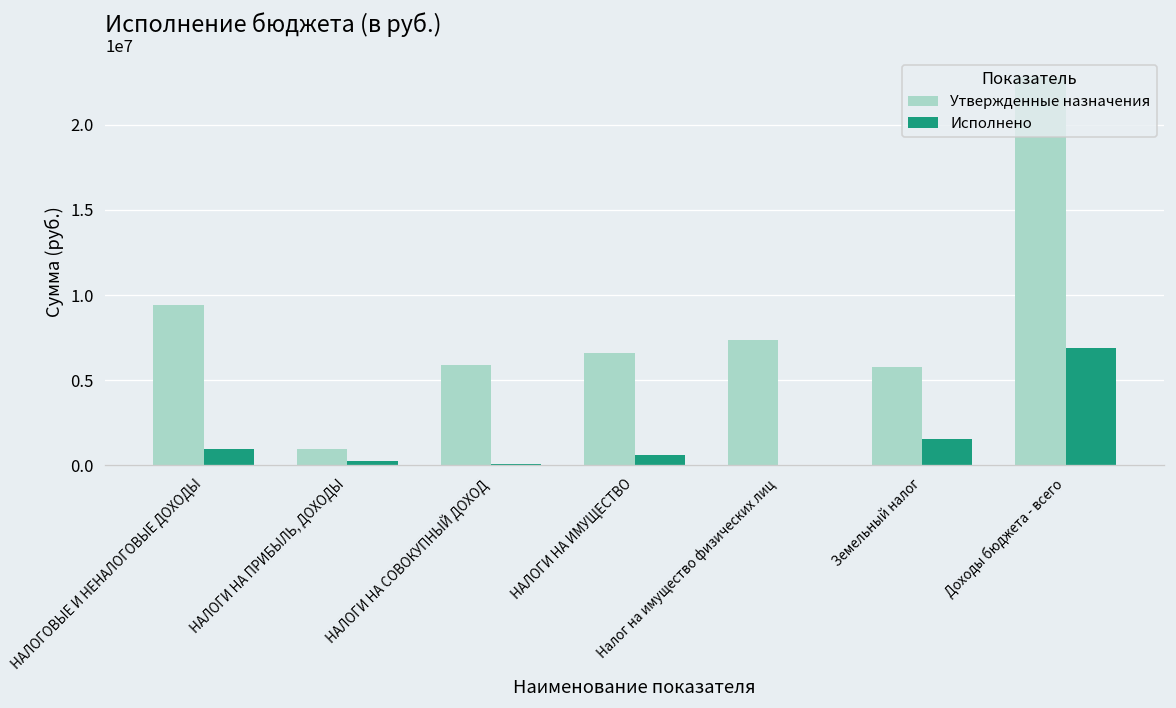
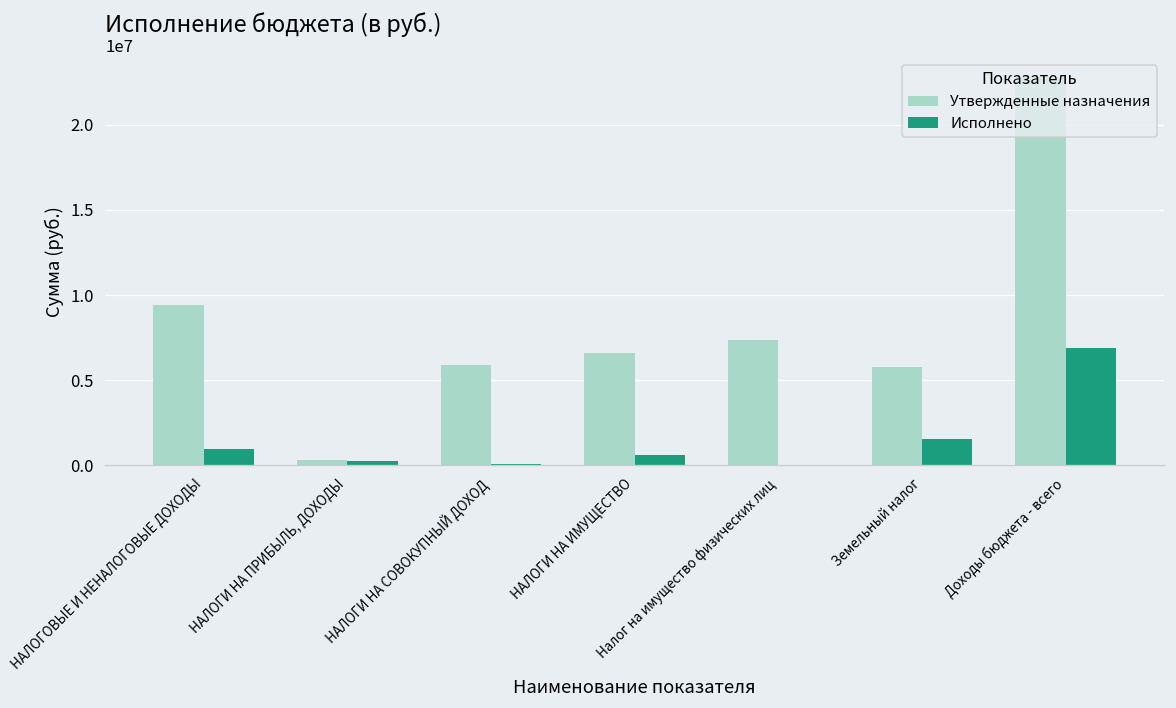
Утвержденные назначения, НАЛОГИ НА ПРИБЫЛЬ, ДОХОДЫ: 1000000 -> 300000
